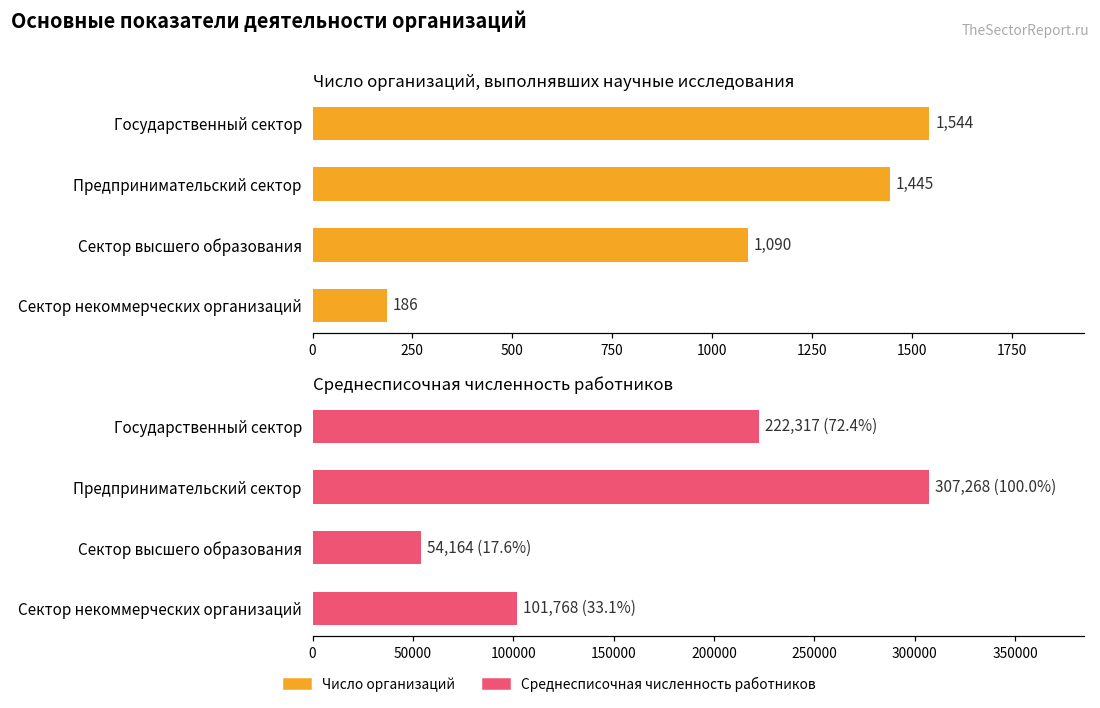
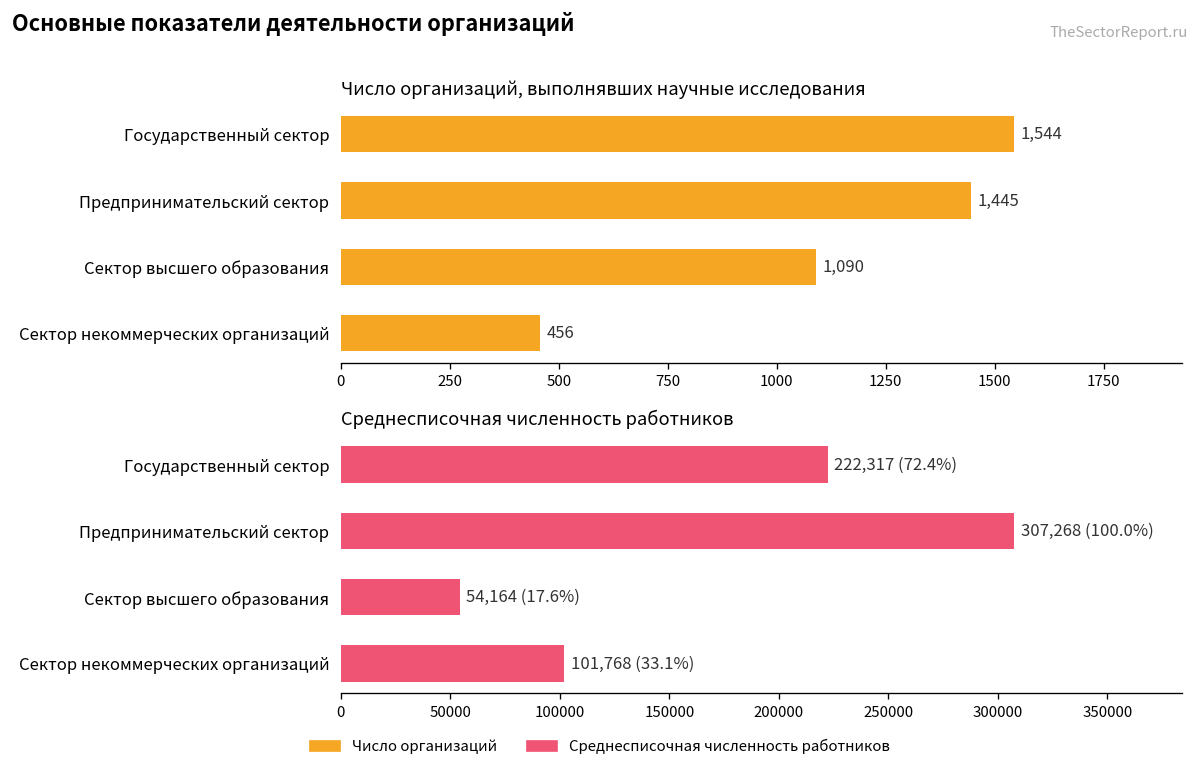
Число организаций, выполнявших научные исследования, Сектор некоммерческих организаций: 186 -> 456
